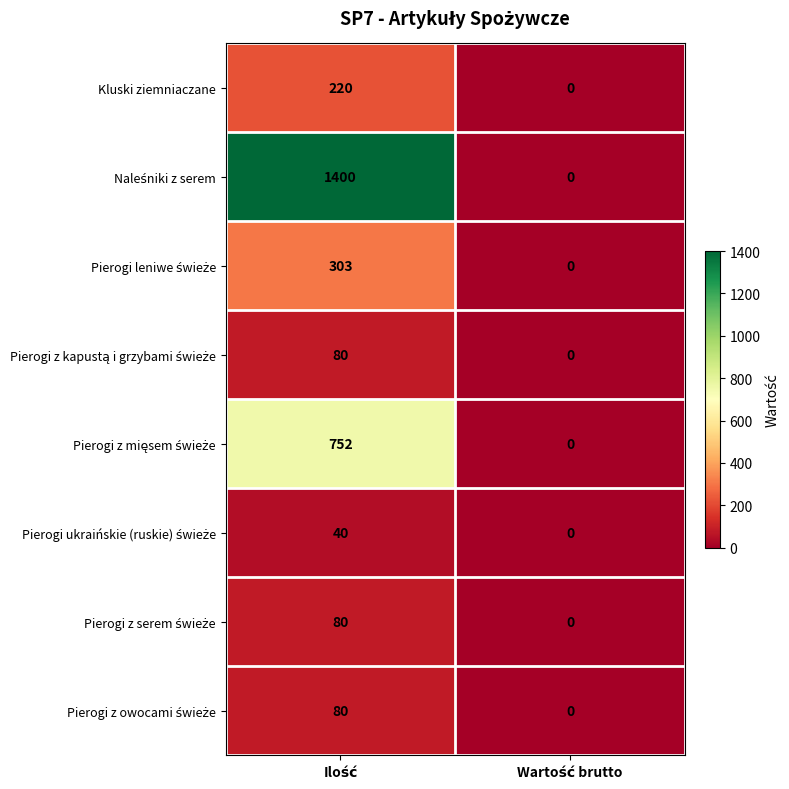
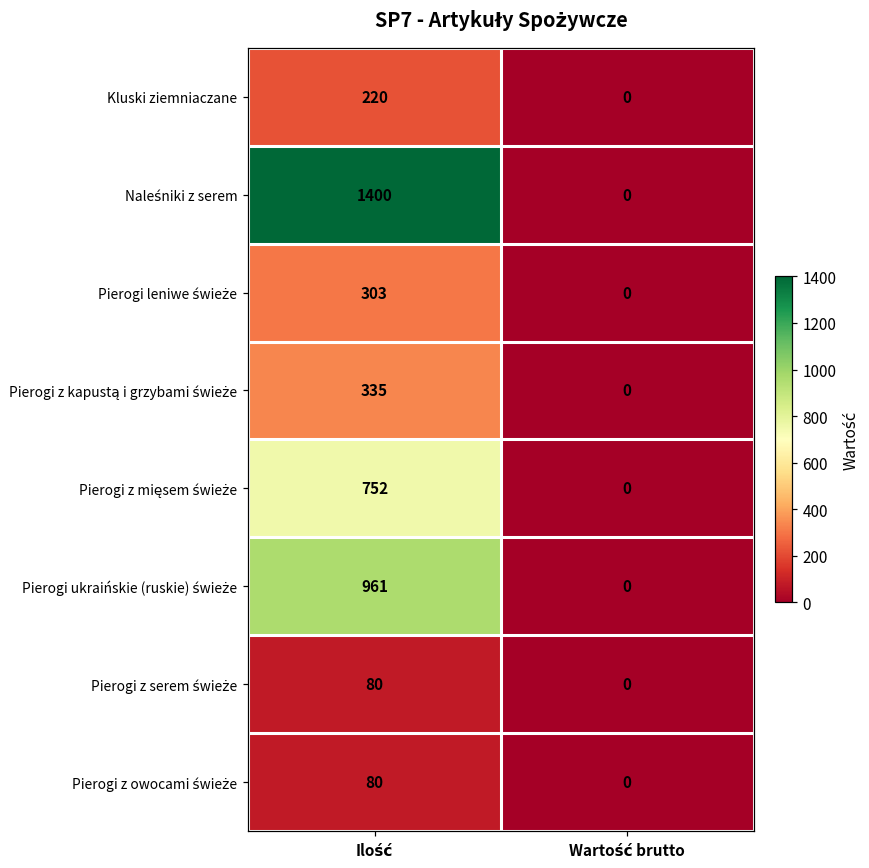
Pierogi z kapustą i grzybami świeże, Ilość: 80 -> 335
Pierogi ukraińskie (ruskie) świeże, Ilość: 40 -> 961
